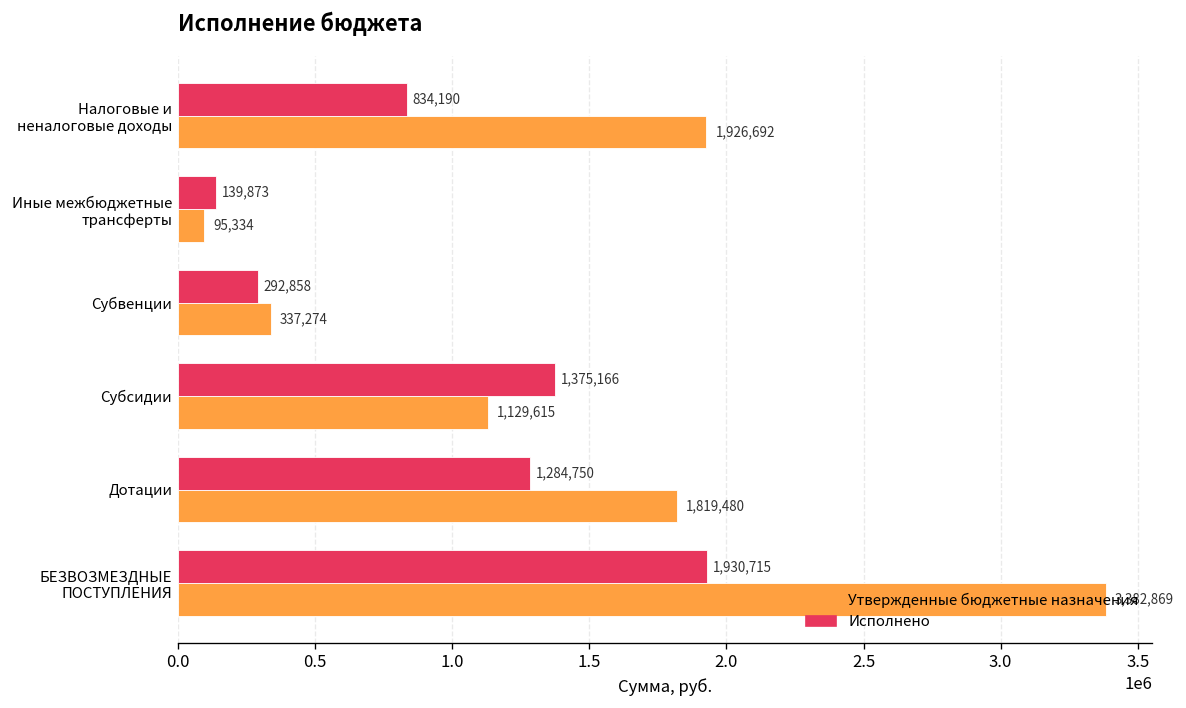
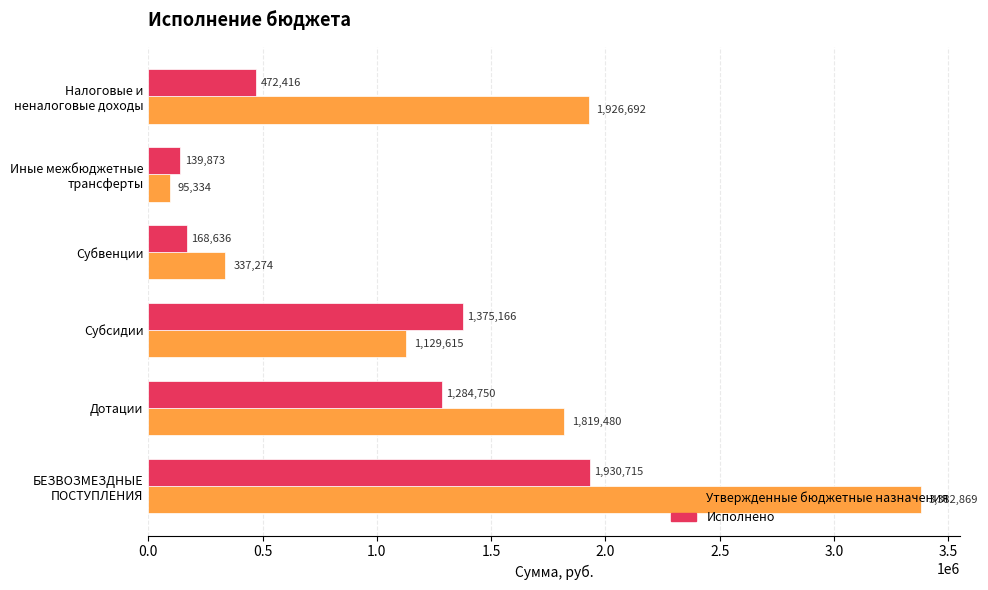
Исполнено, Налоговые и неналоговые доходы: 834,190 -> 472,416
Исполнено, Субвенции: 292,858 -> 168,636
